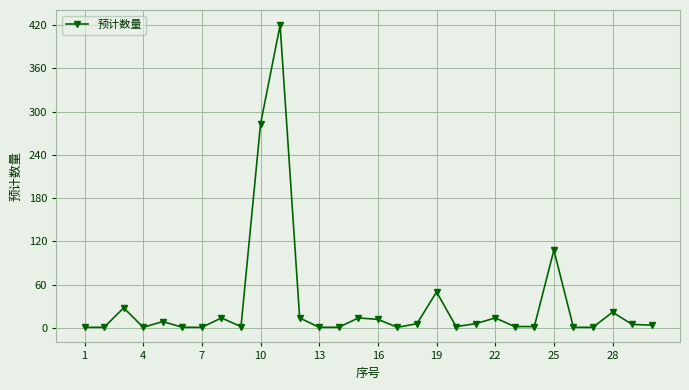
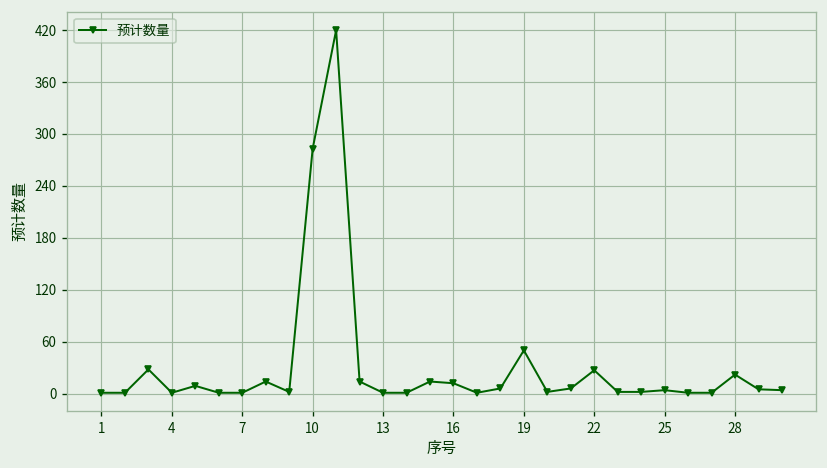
22: 10 -> 30
25: 110 -> 0
